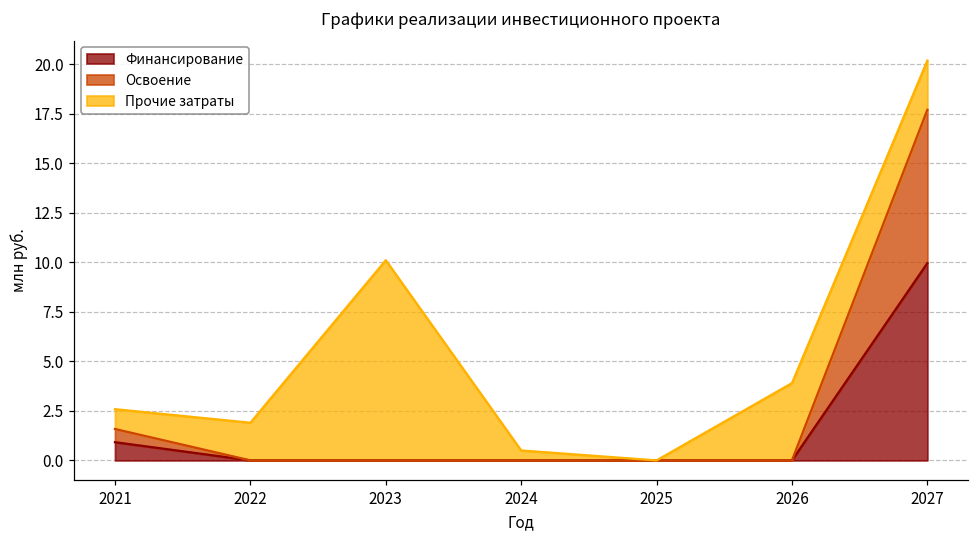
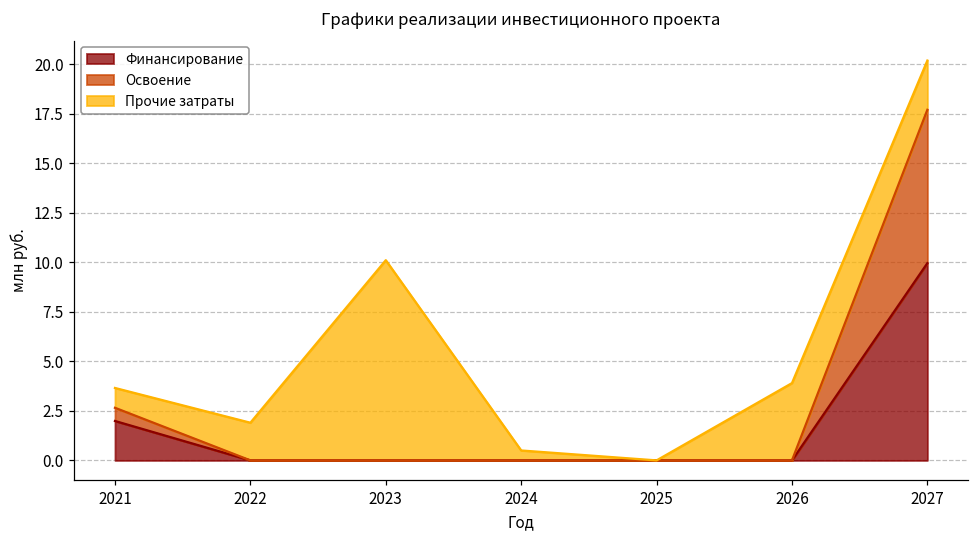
Финансирование, 2021: 0.9 -> 2.0
